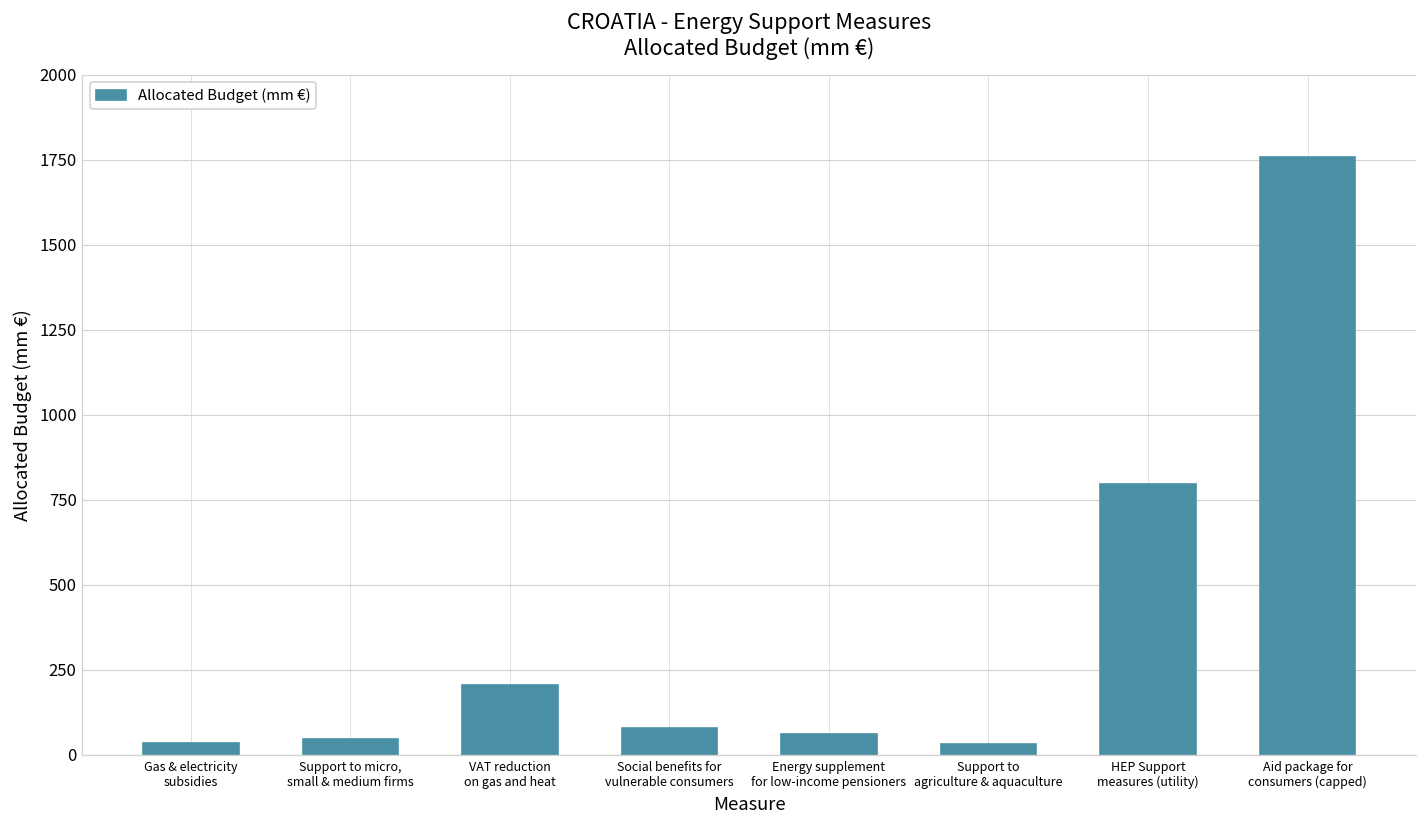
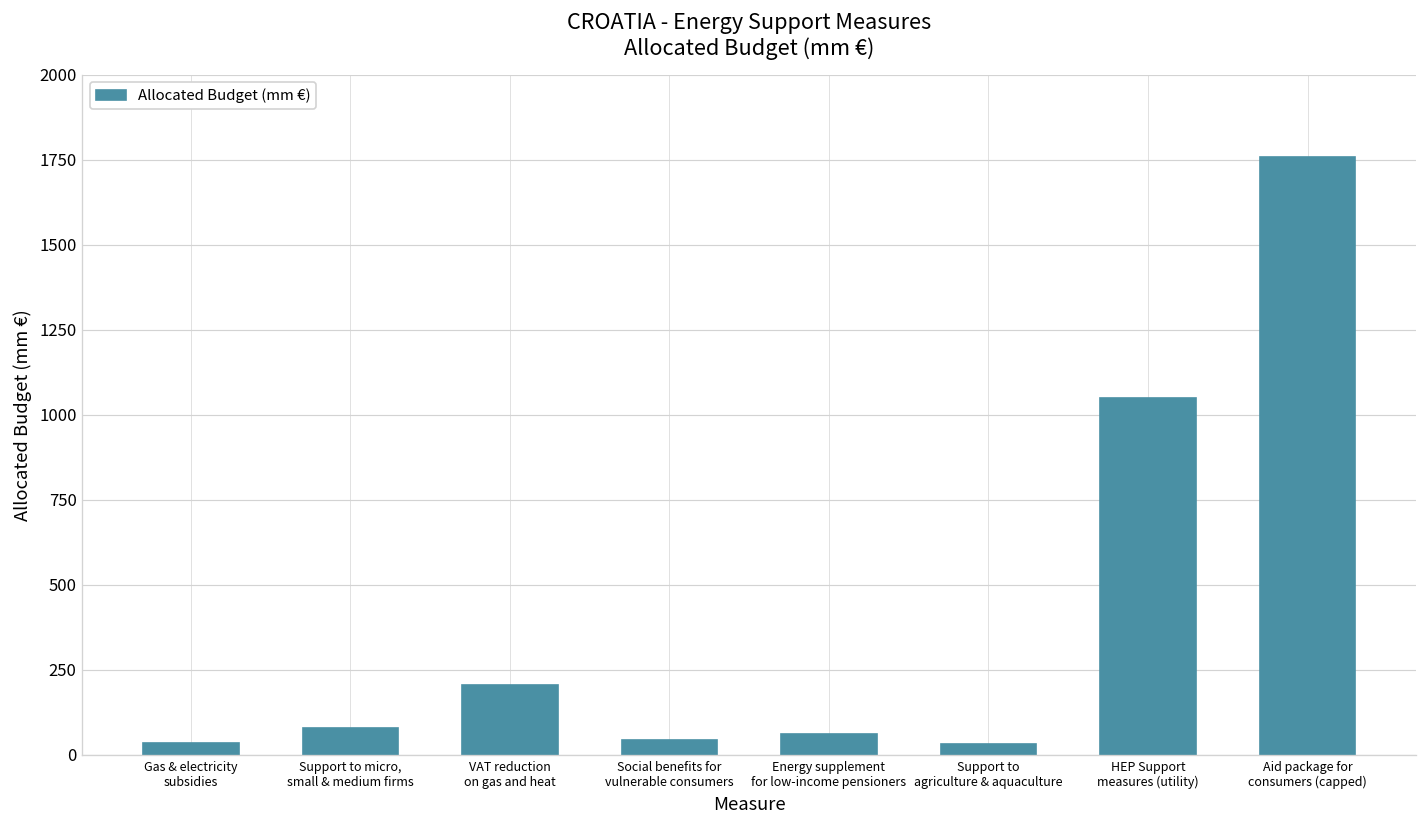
Support to micro, small & medium firms: 50 -> 80
Social benefits for vulnerable consumers: 80 -> 40
HEP Support measures (utility): 800 -> 1050
